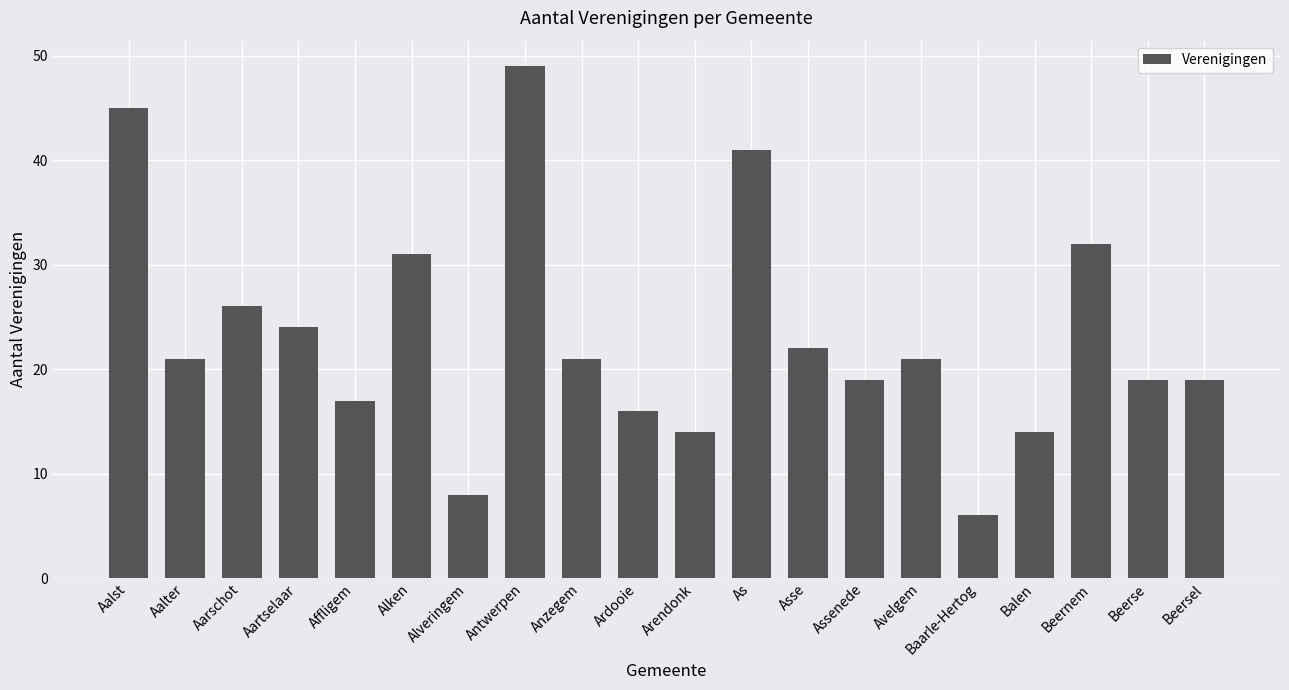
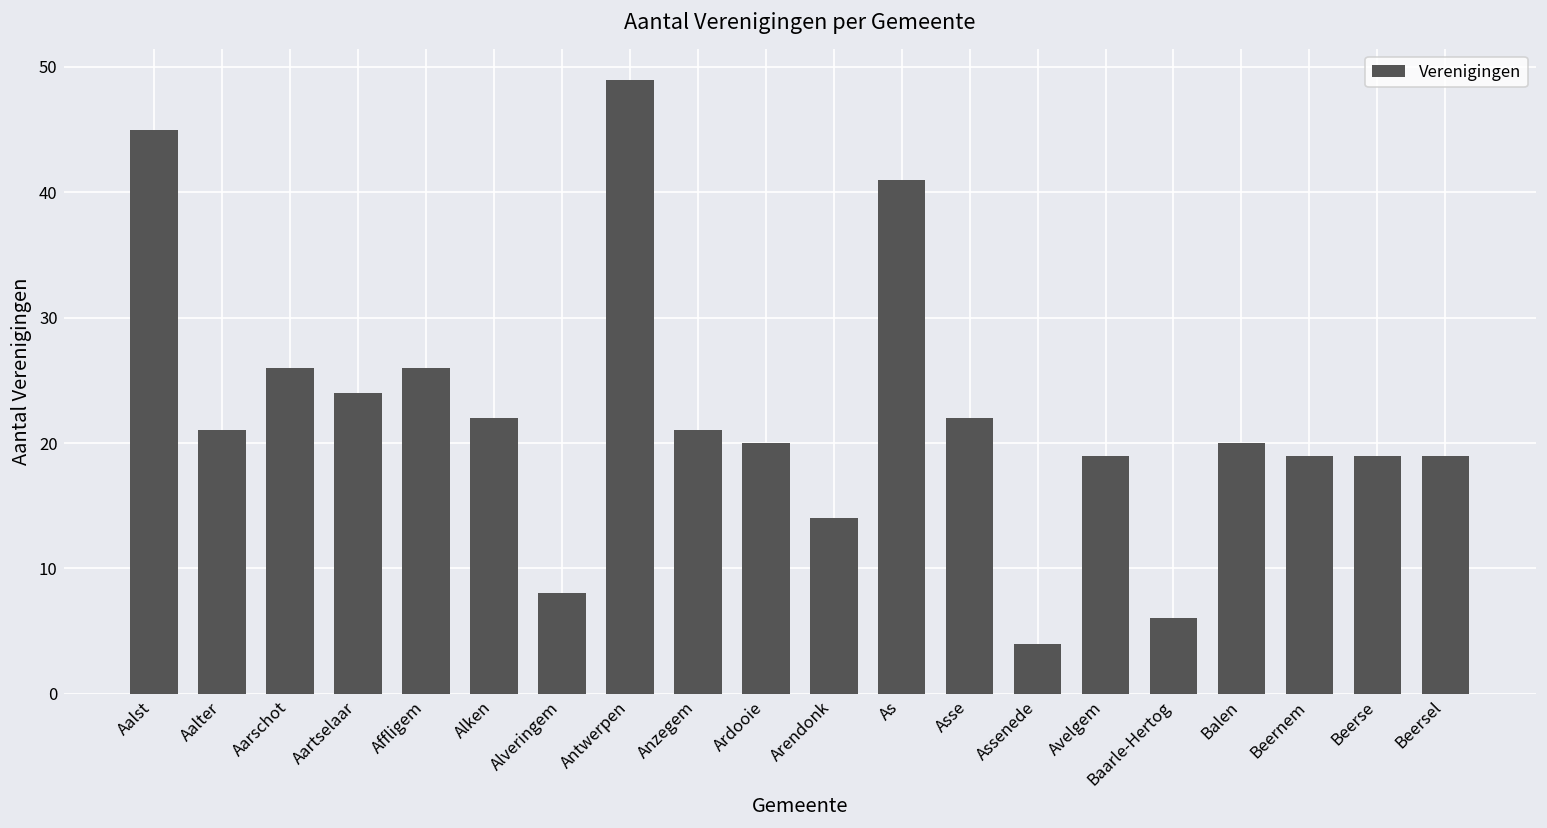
Affligem: 17 -> 26
Alken: 31 -> 22
Ardooie: 16 -> 20
Assenede: 19 -> 4
Avelgem: 21 -> 19
Balen: 14 -> 20
Beernem: 32 -> 19
